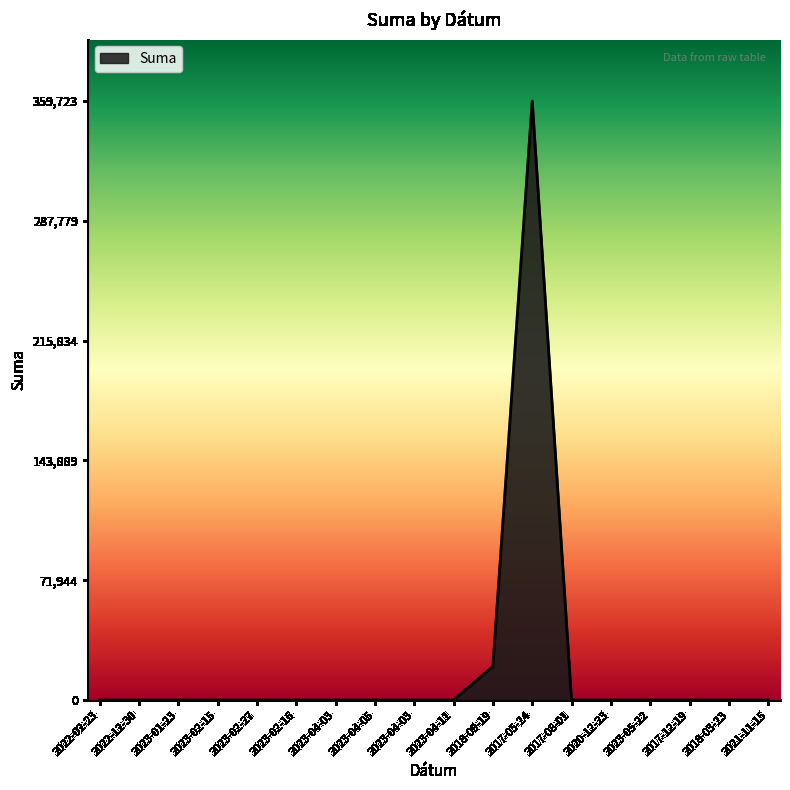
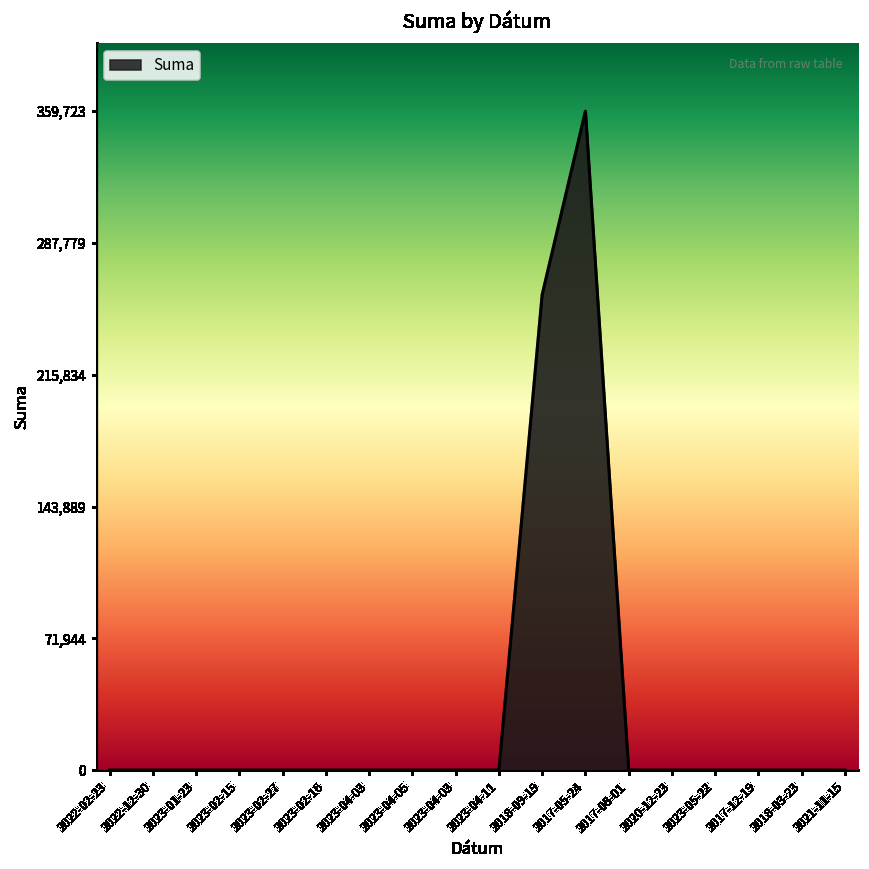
2018-09-19: 20,000 -> 260,000
